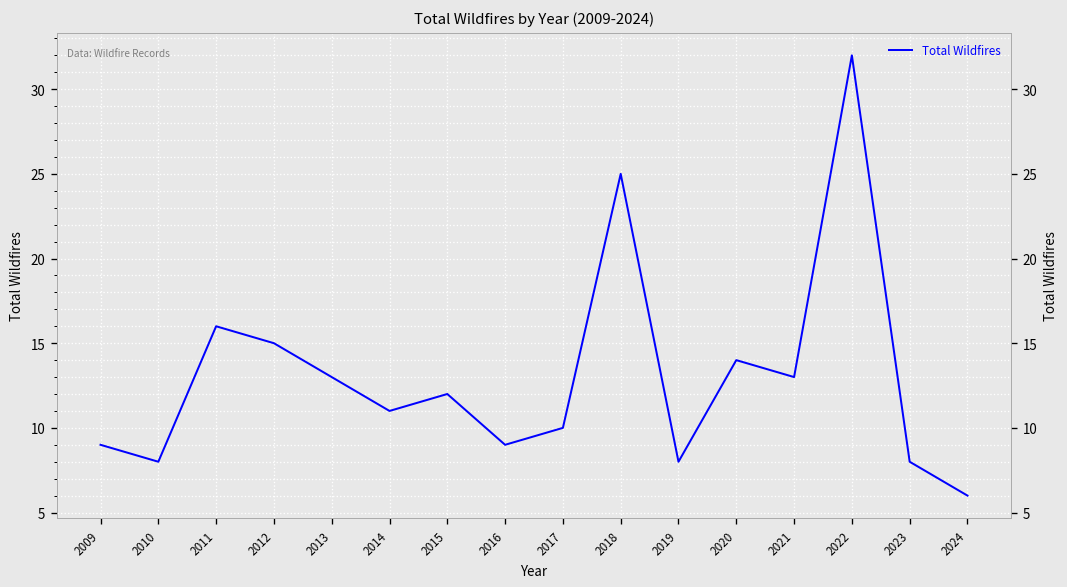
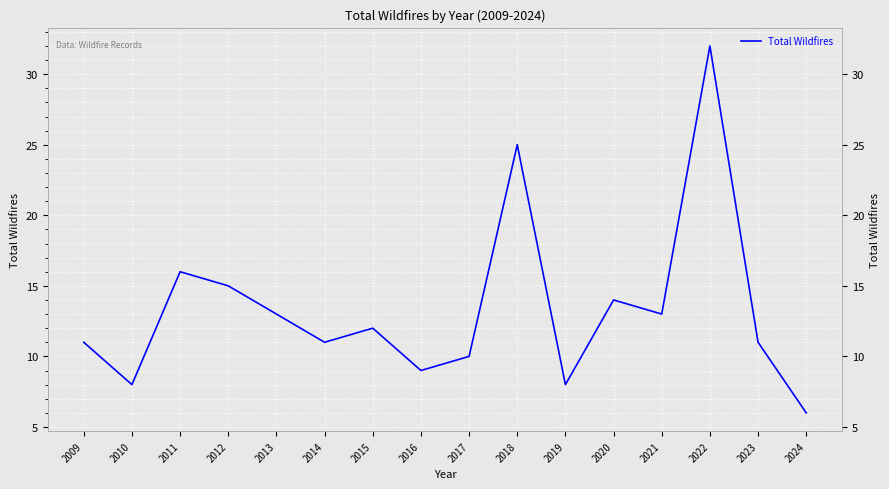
2009: 9 -> 11
2023: 8 -> 11
